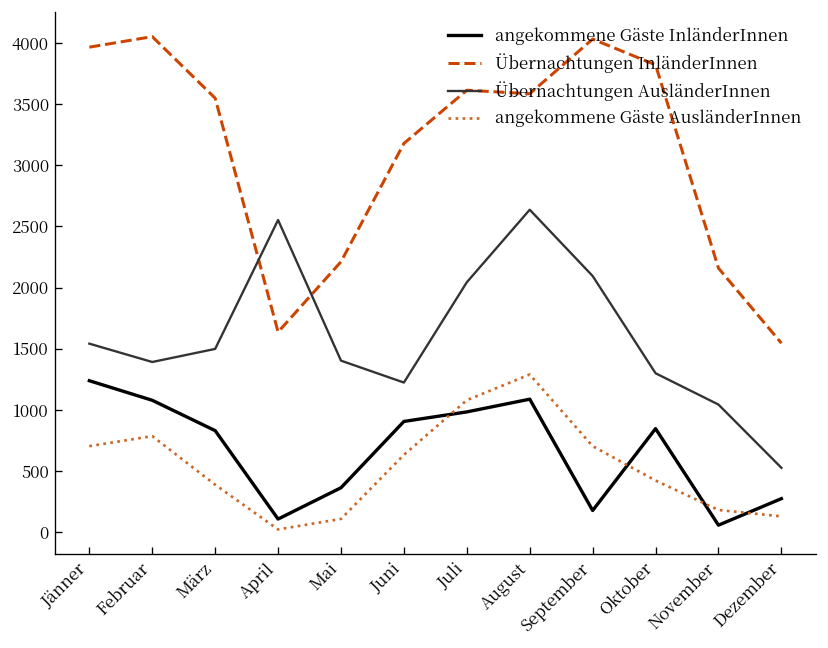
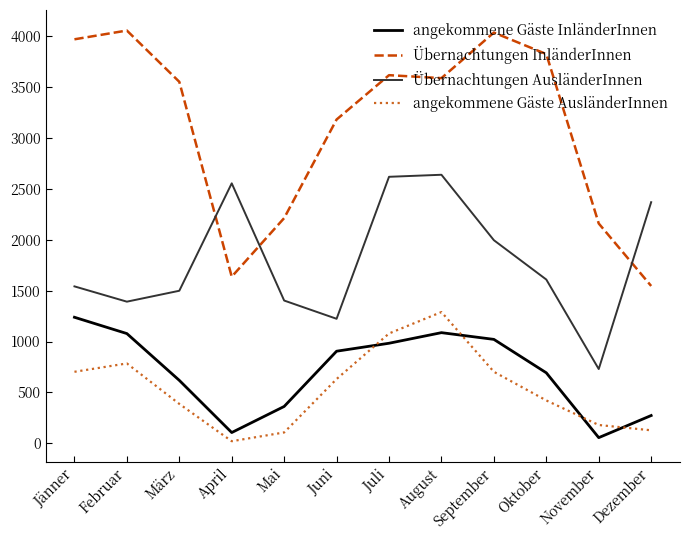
angekommene Gäste InländerInnen, März: 830 -> 620
Übernachtungen AusländerInnen, Juli: 2040 -> 2620
angekommene Gäste InländerInnen, September: 180 -> 1020
Übernachtungen AusländerInnen, September: 2090 -> 1990
angekommene Gäste InländerInnen, Oktober: 850 -> 690
Übernachtungen AusländerInnen, Oktober: 1300 -> 1610
Übernachtungen AusländerInnen, November: 1040 -> 730
Übernachtungen AusländerInnen, Dezember: 530 -> 2370
